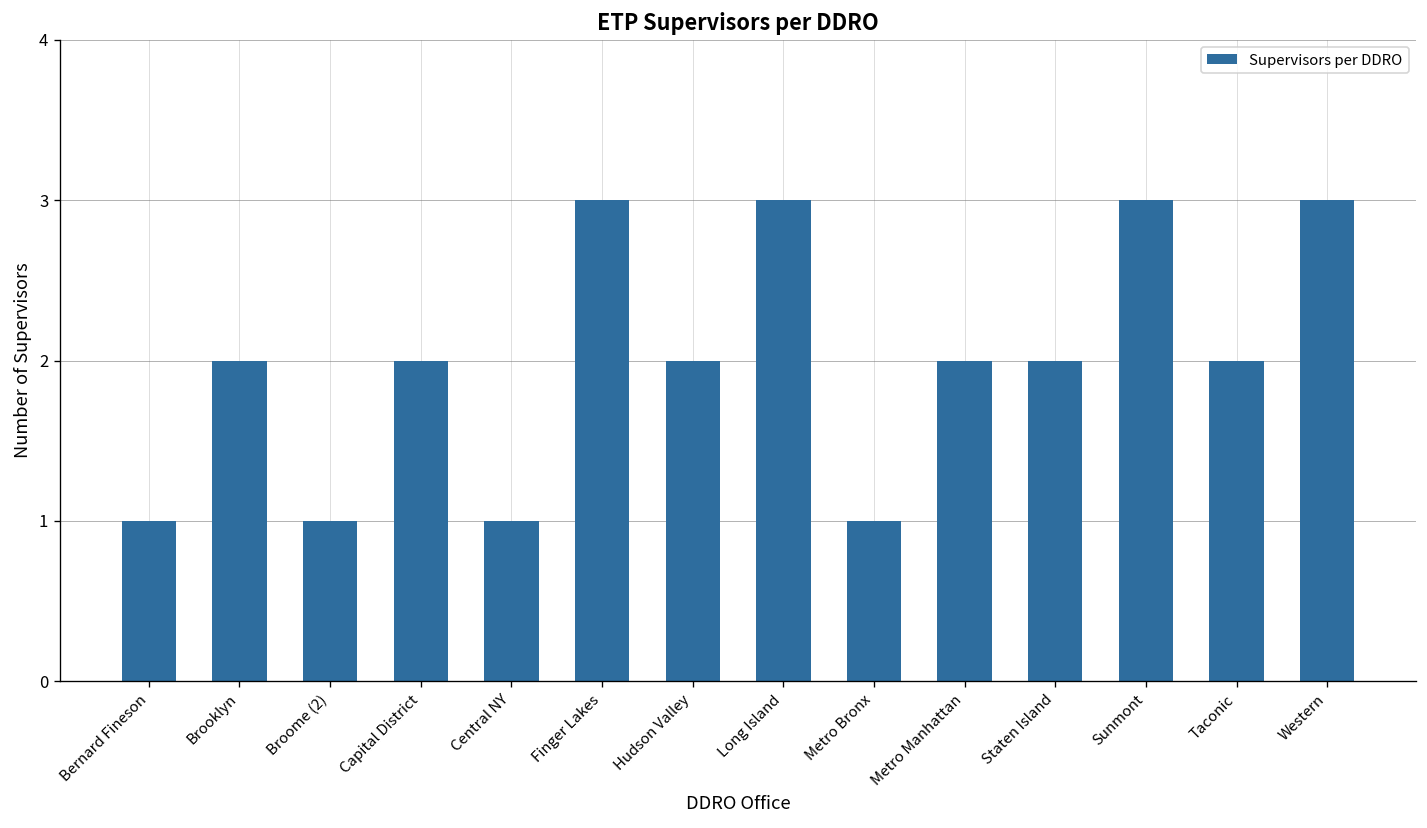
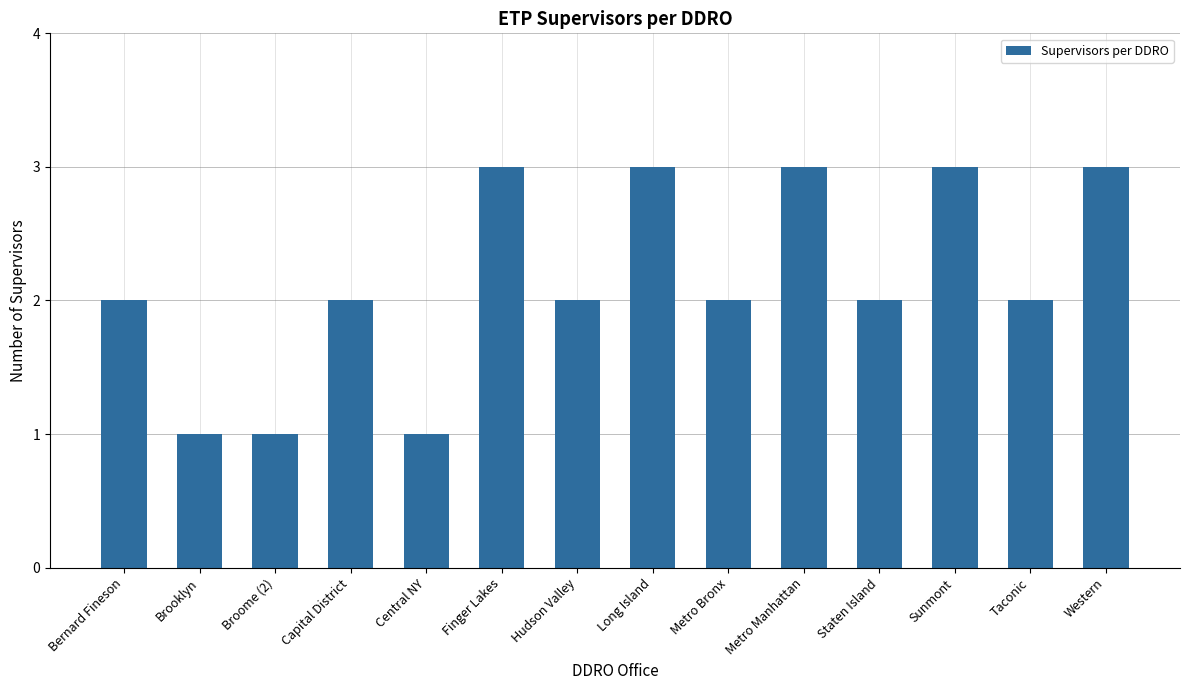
Bernard Fineson: 1 -> 2
Brooklyn: 2 -> 1
Metro Bronx: 1 -> 2
Metro Manhattan: 2 -> 3
